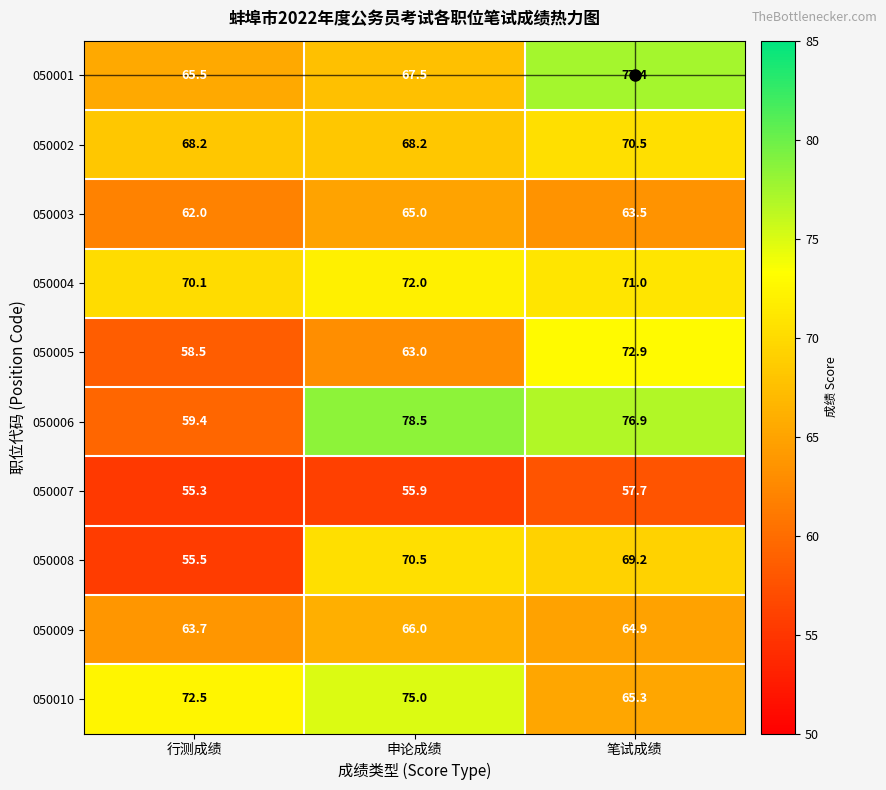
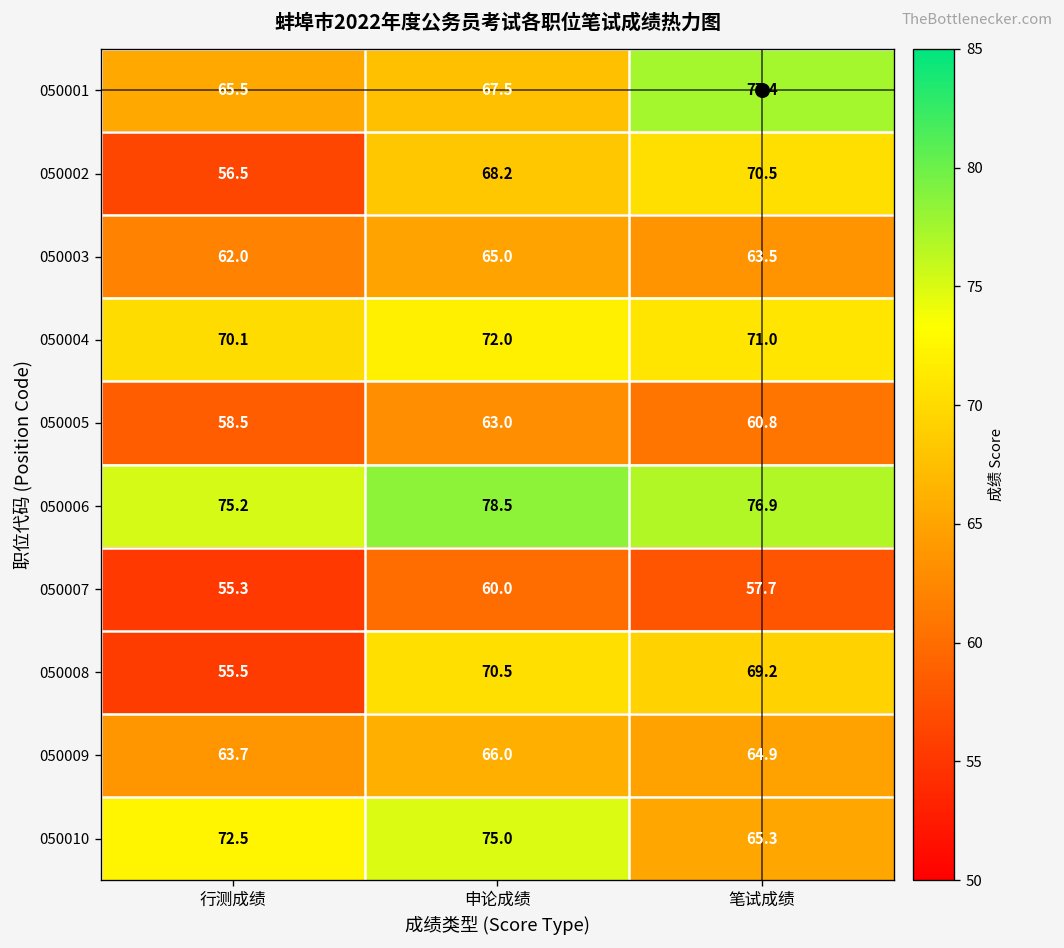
050002, 行测成绩: 68.2 -> 56.5
050005, 笔试成绩: 72.9 -> 60.8
050006, 行测成绩: 59.4 -> 75.2
050007, 申论成绩: 55.9 -> 60.0
